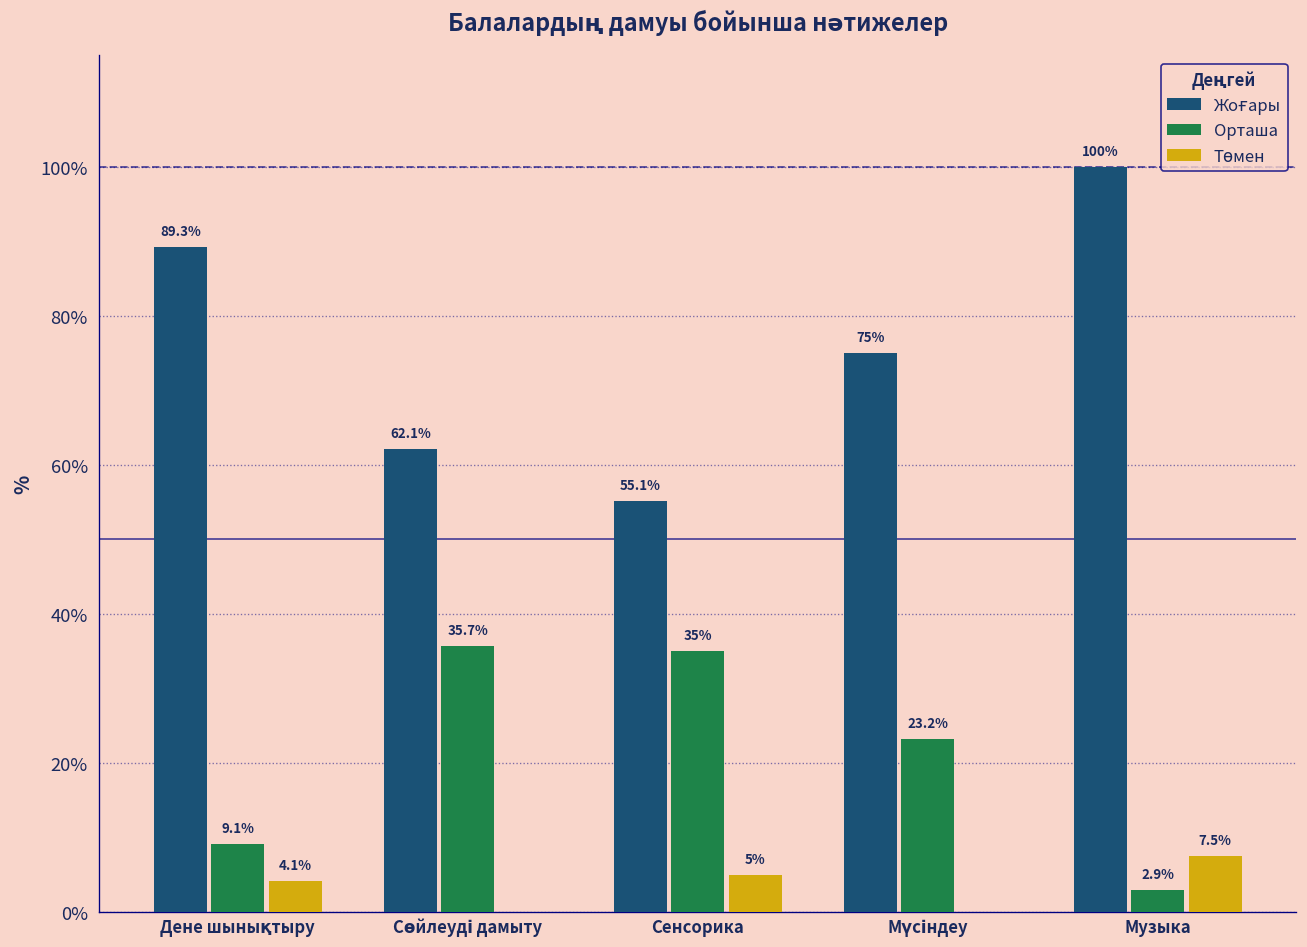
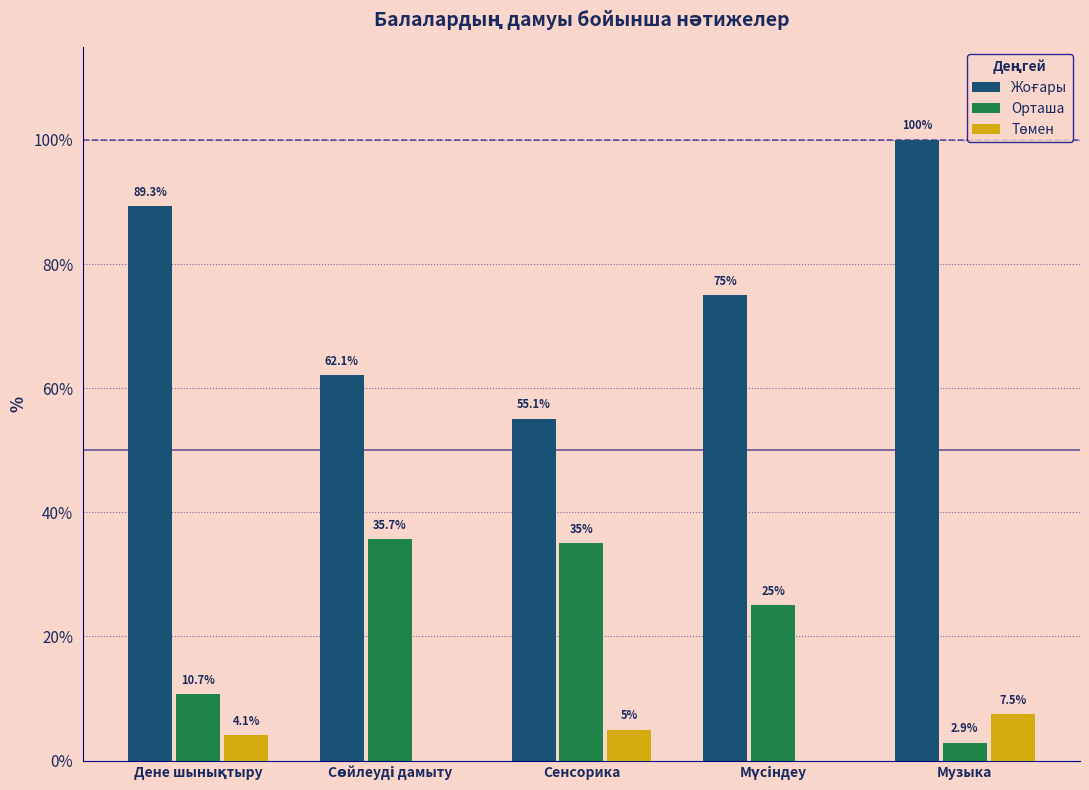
Орташа, Дене шынықтыру: 9.1% -> 10.7%
Орташа, Мүсіндеу: 23.2% -> 25%
